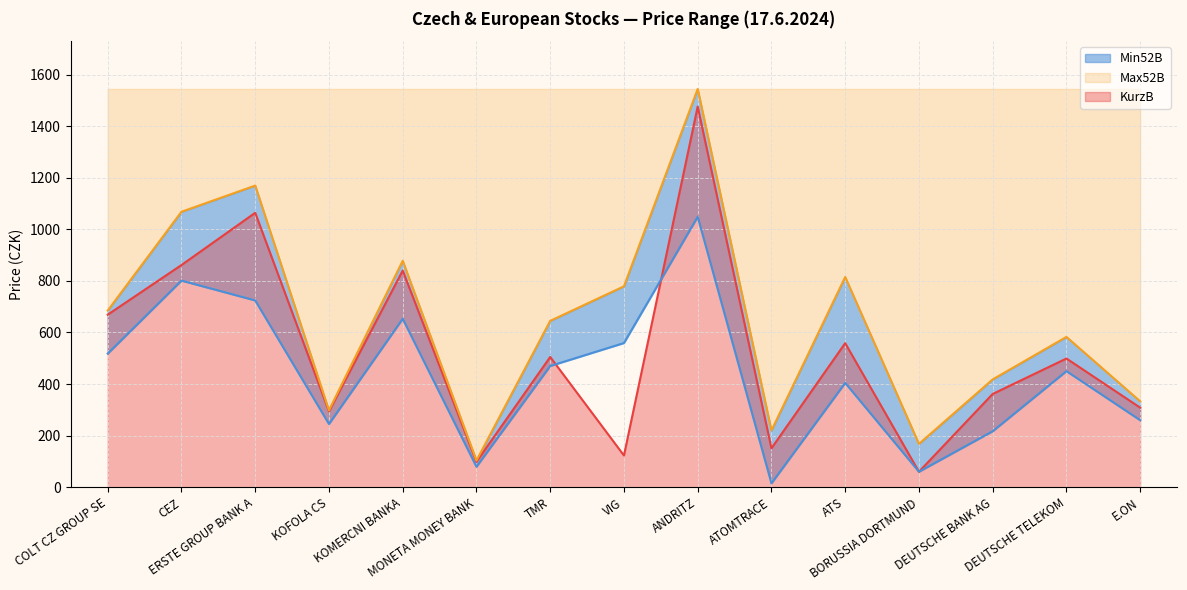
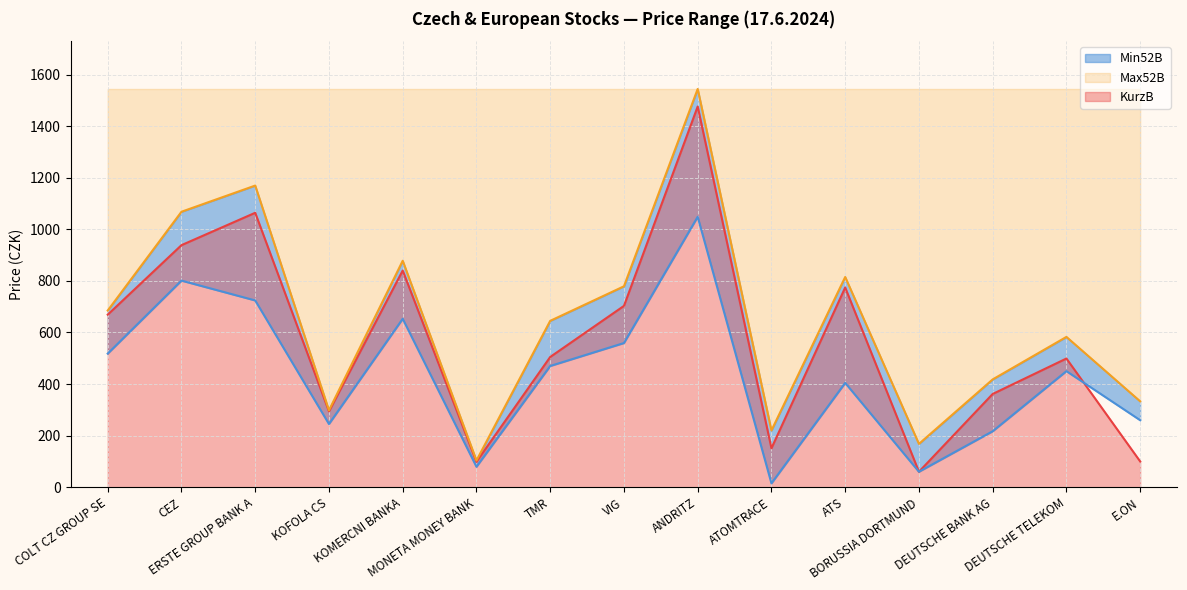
KurzB, CEZ: 860 -> 940
KurzB, VIG: 120 -> 700
KurzB, ATS: 560 -> 770
KurzB, E.ON: 310 -> 100
